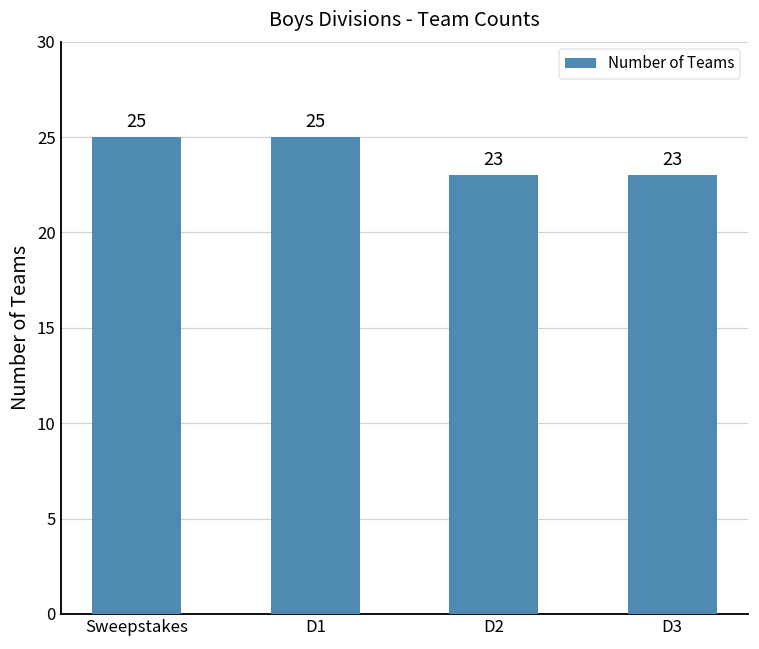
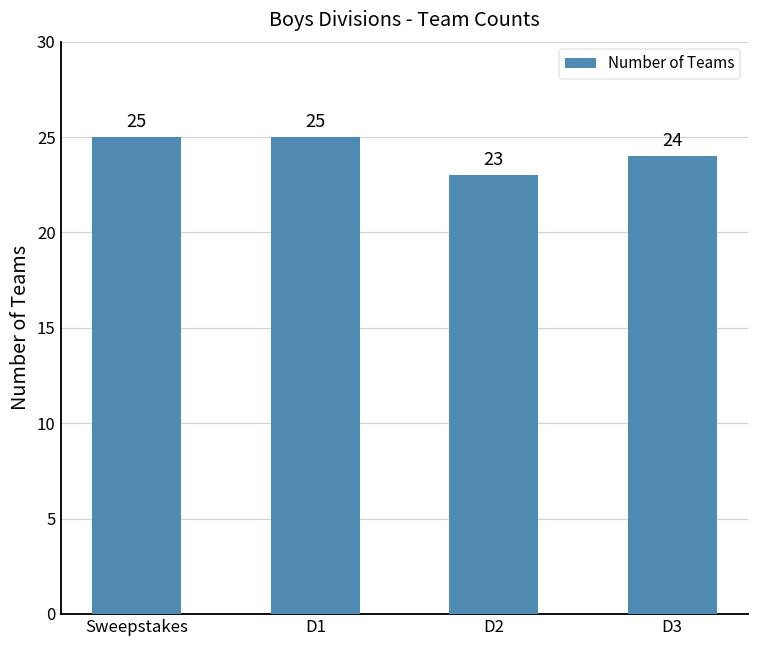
D3: 23 -> 24
